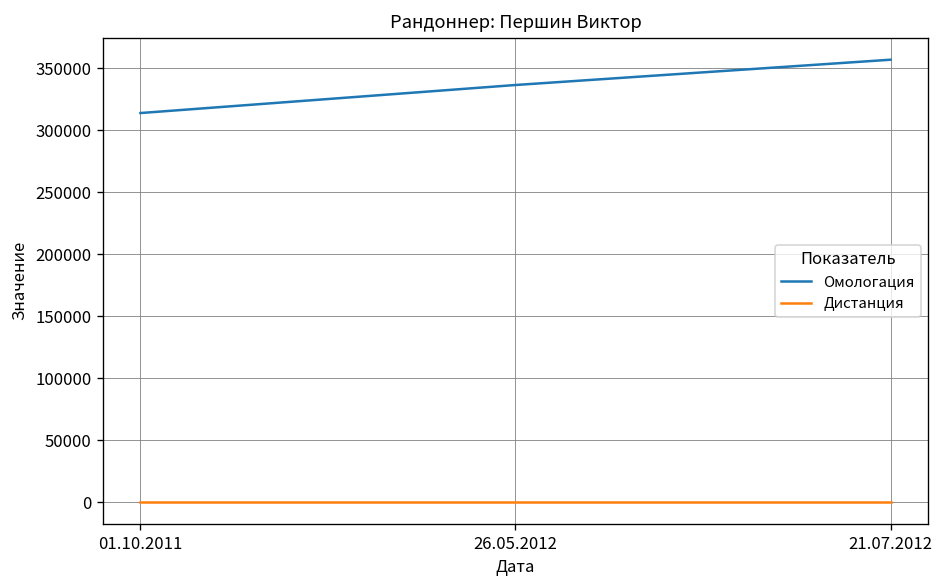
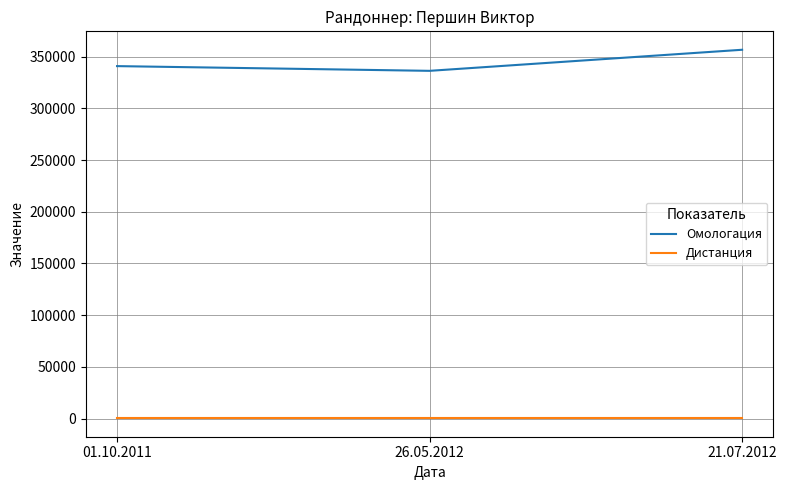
Омологация, 01.10.2011: 314000 -> 341000
